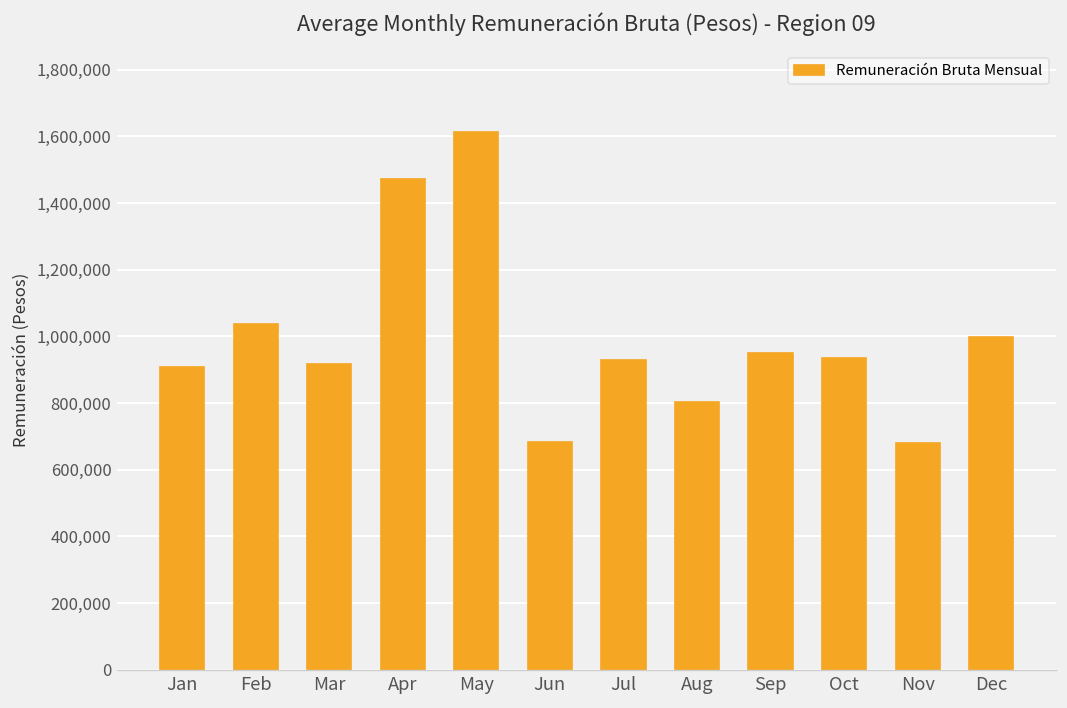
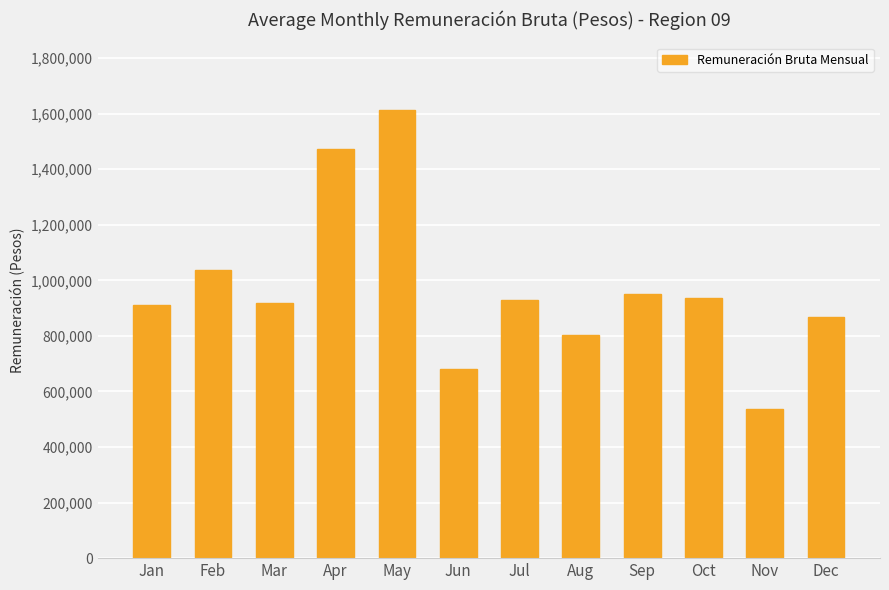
Nov: 680,000 -> 540,000
Dec: 1,000,000 -> 870,000
